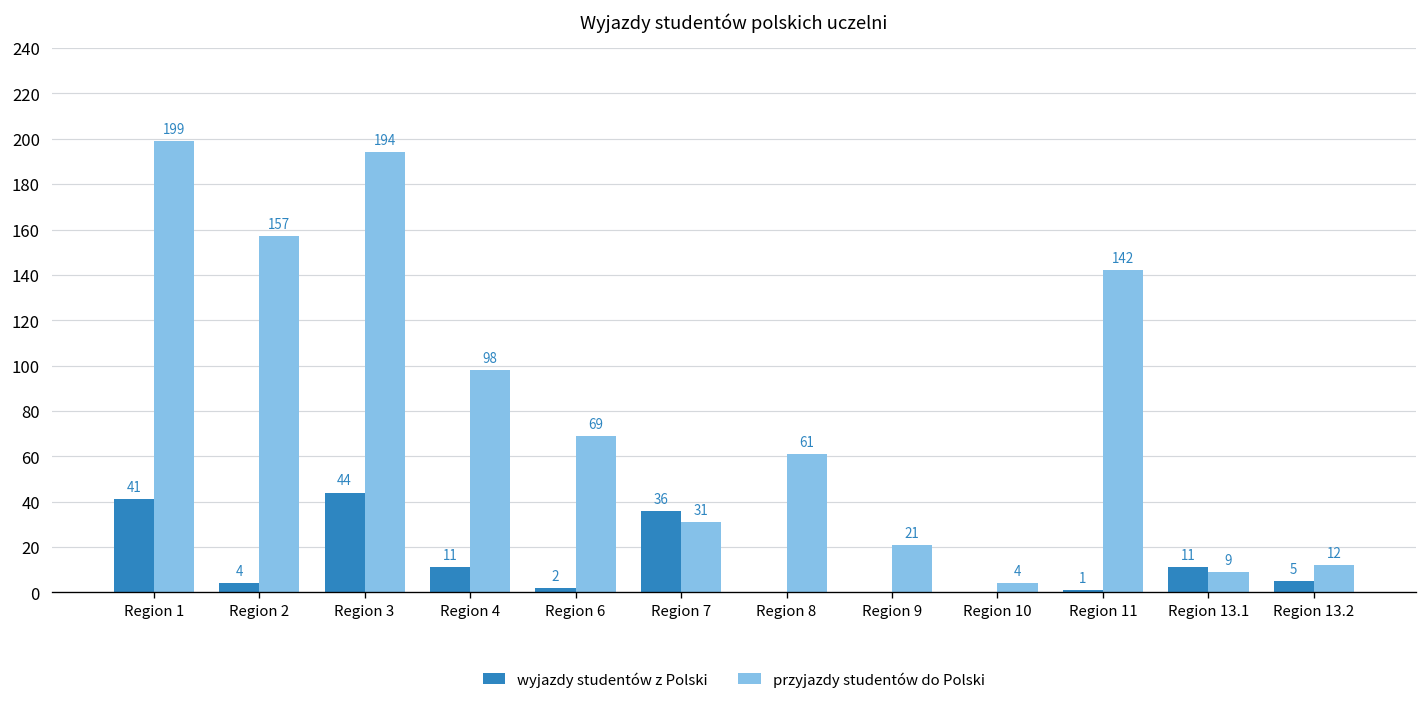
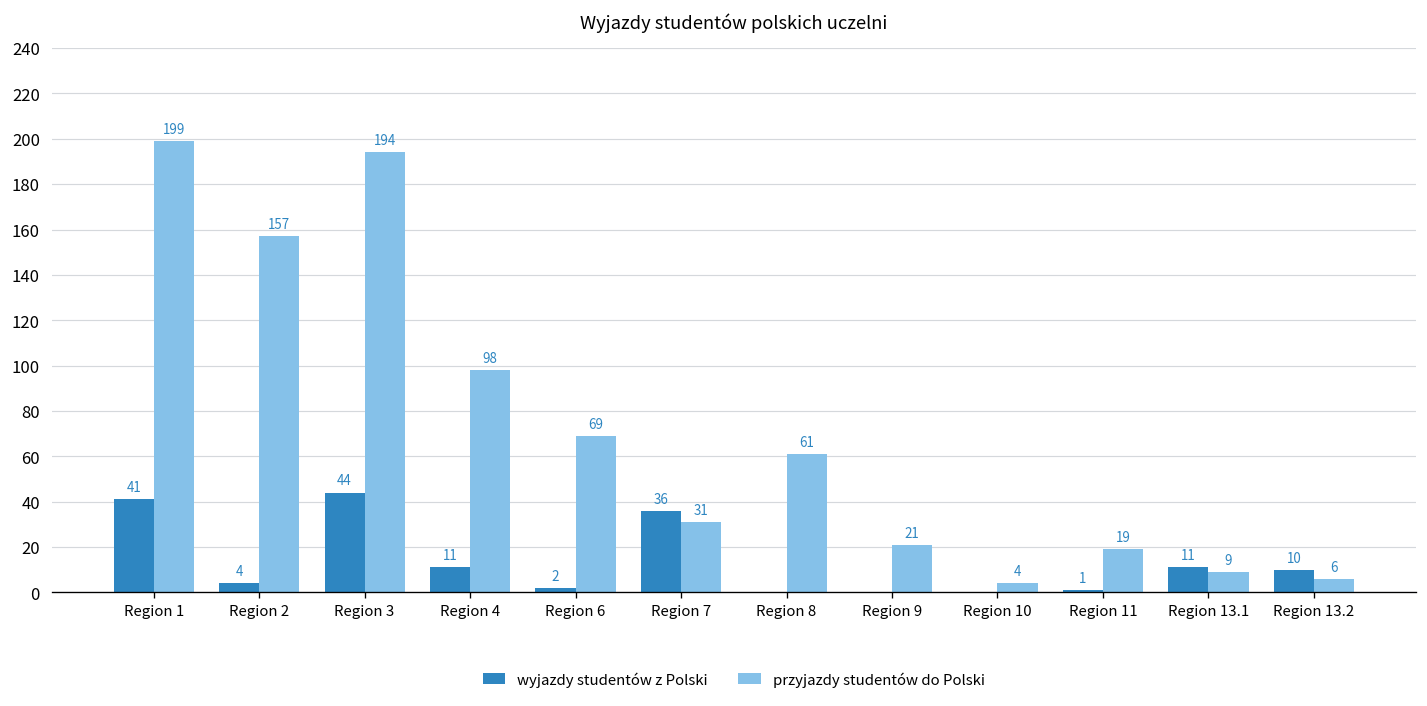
przyjazdy studentów do Polski, Region 11: 142 -> 19
wyjazdy studentów z Polski, Region 13.2: 5 -> 10
przyjazdy studentów do Polski, Region 13.2: 12 -> 6
